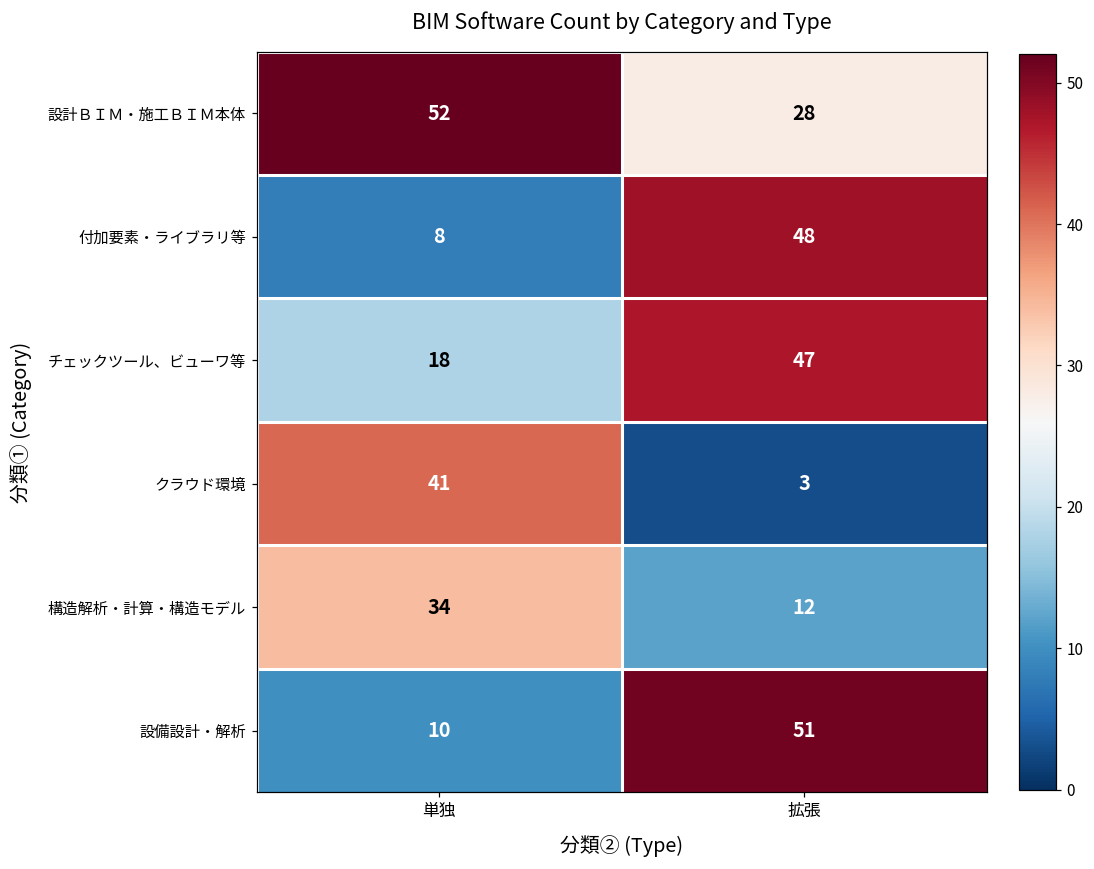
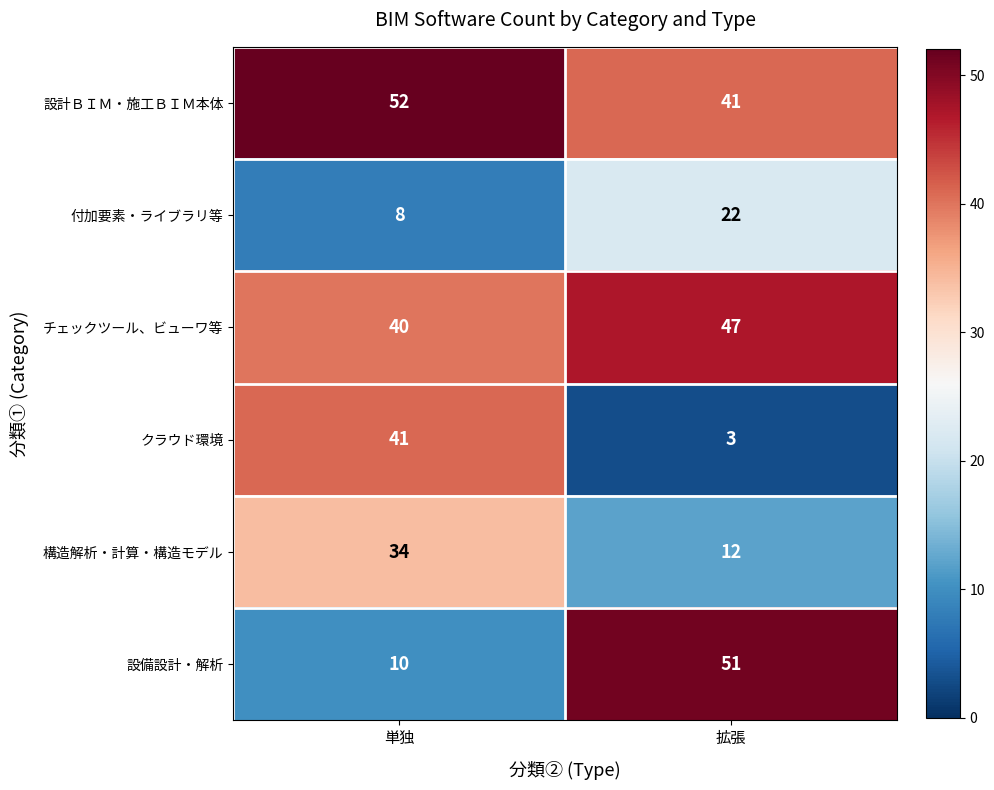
設計ＢＩＭ・施工ＢＩＭ本体, 拡張: 28 -> 41
付加要素・ライブラリ等, 拡張: 48 -> 22
チェックツール、ビューワ等, 単独: 18 -> 40
